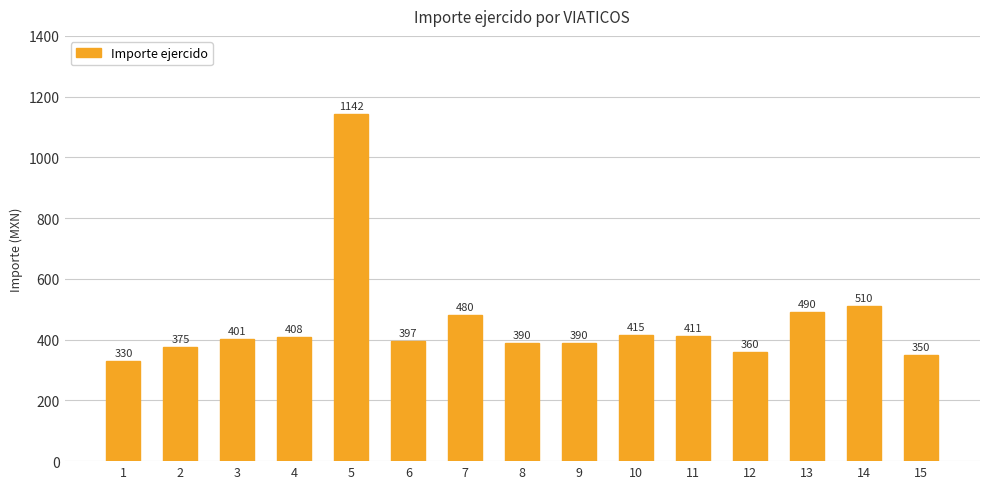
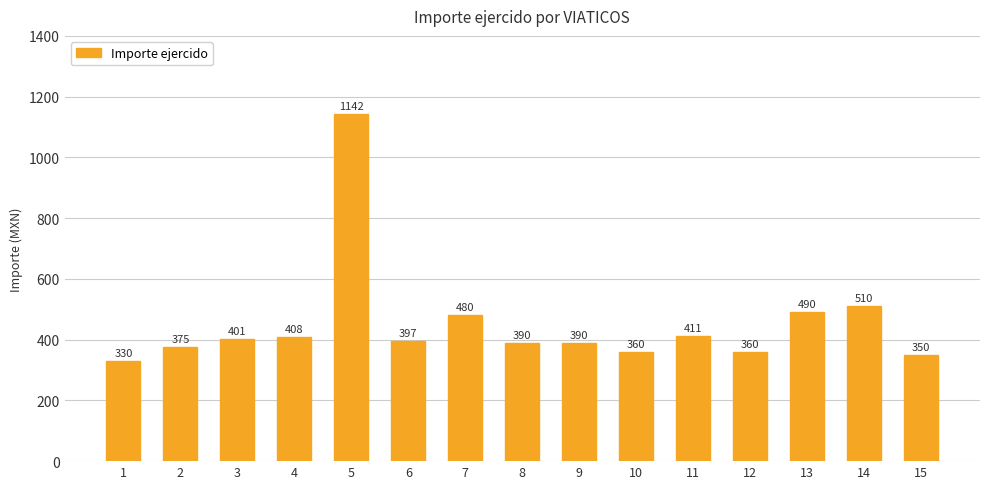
10: 415 -> 360
